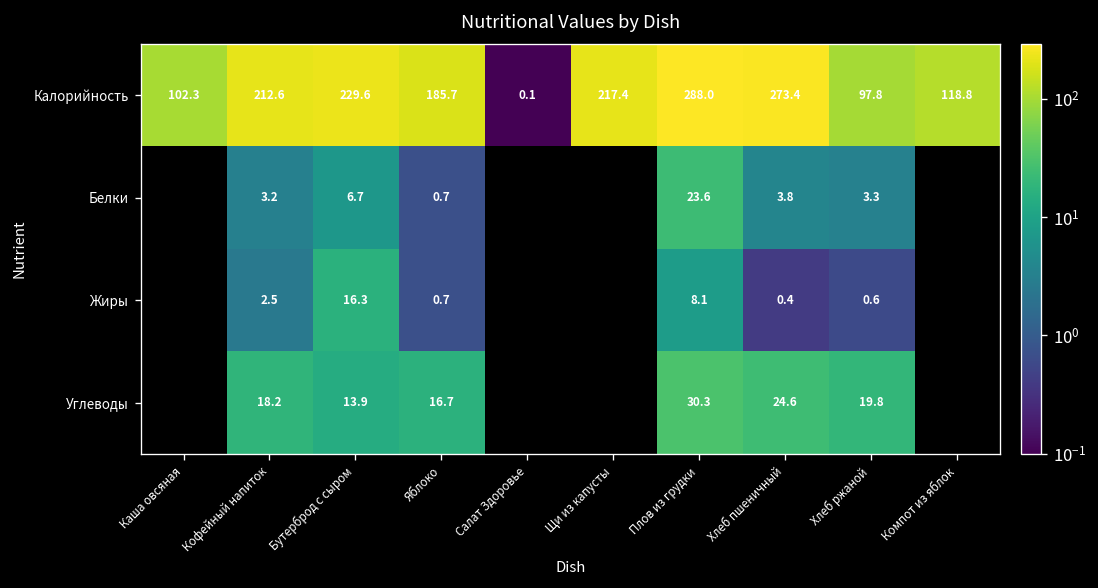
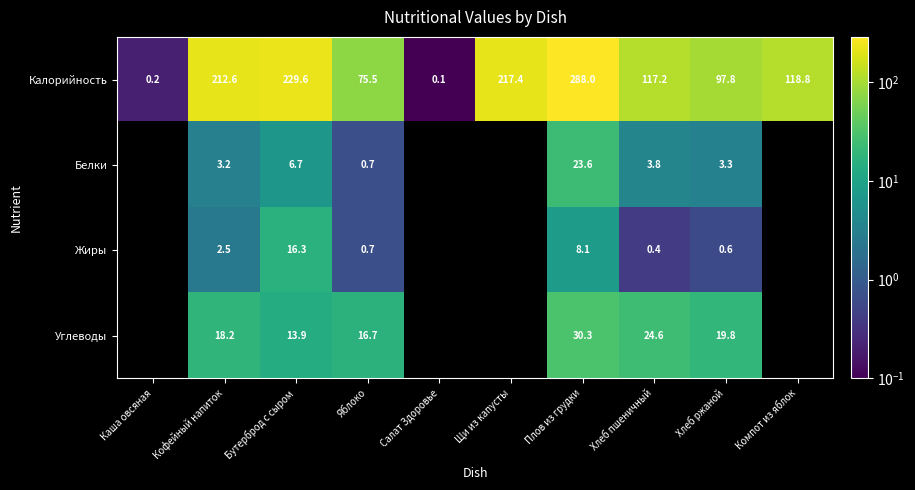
Калорийность, Каша овсяная: 102.3 -> 0.2
Калорийность, Яблоко: 185.7 -> 75.5
Калорийность, Хлеб пшеничный: 273.4 -> 117.2
